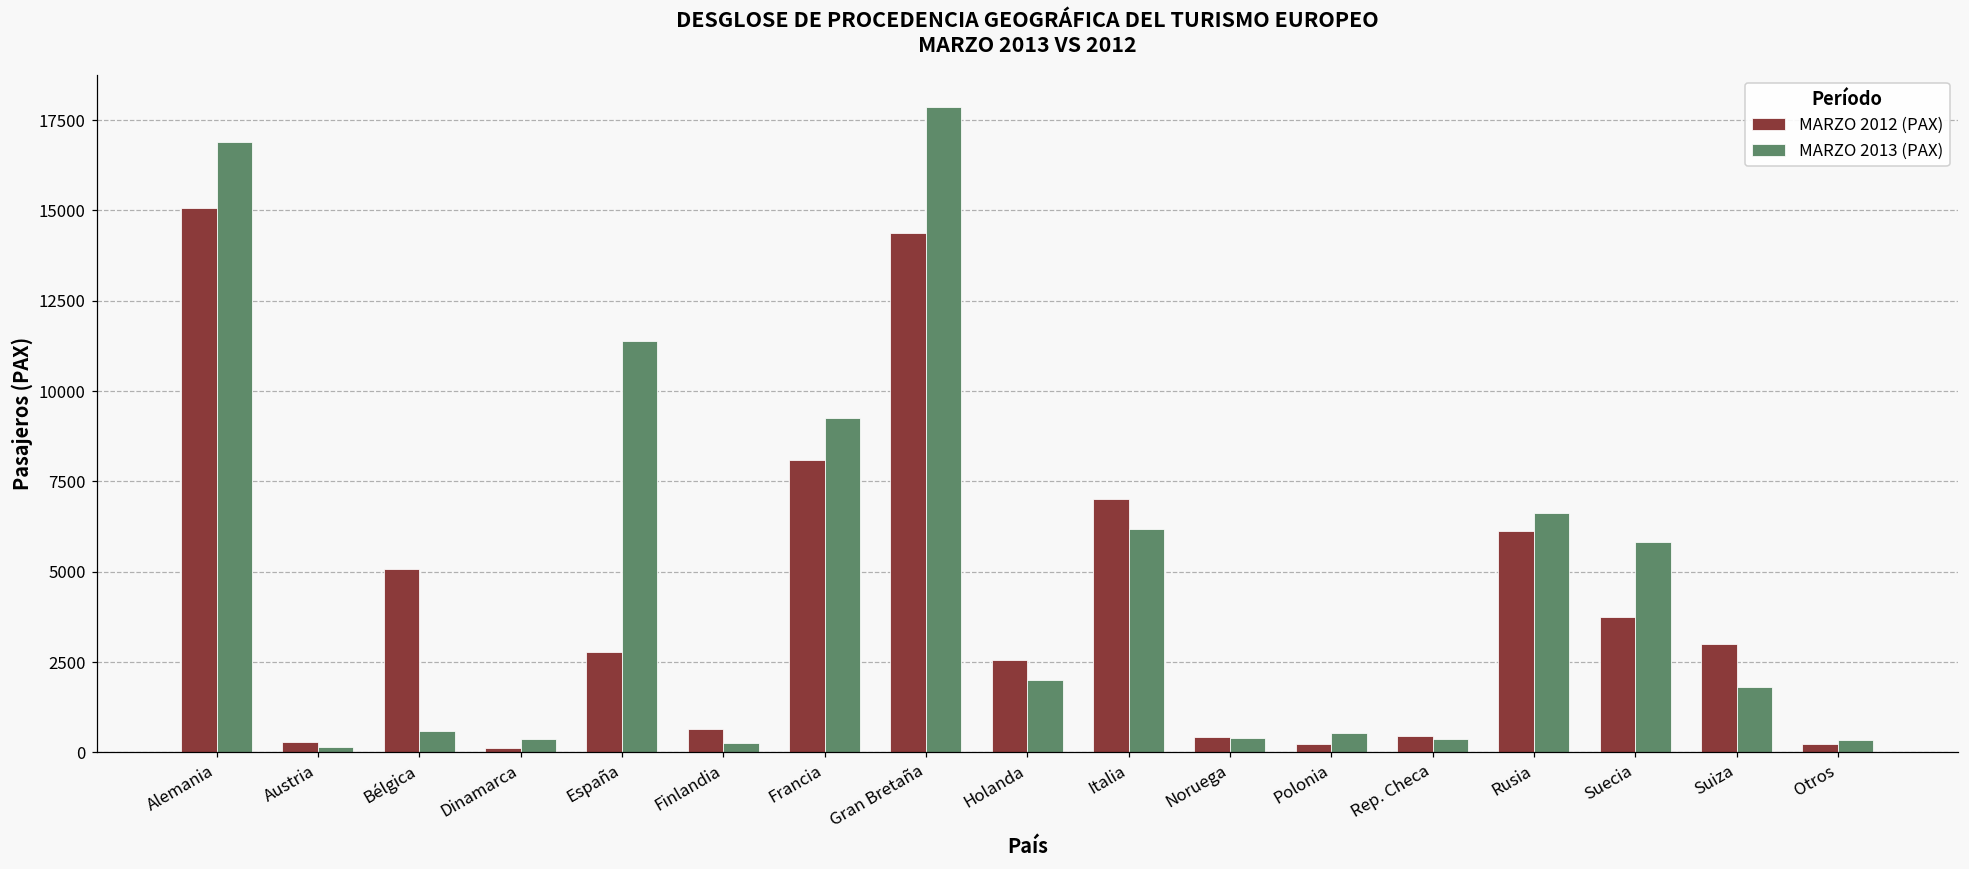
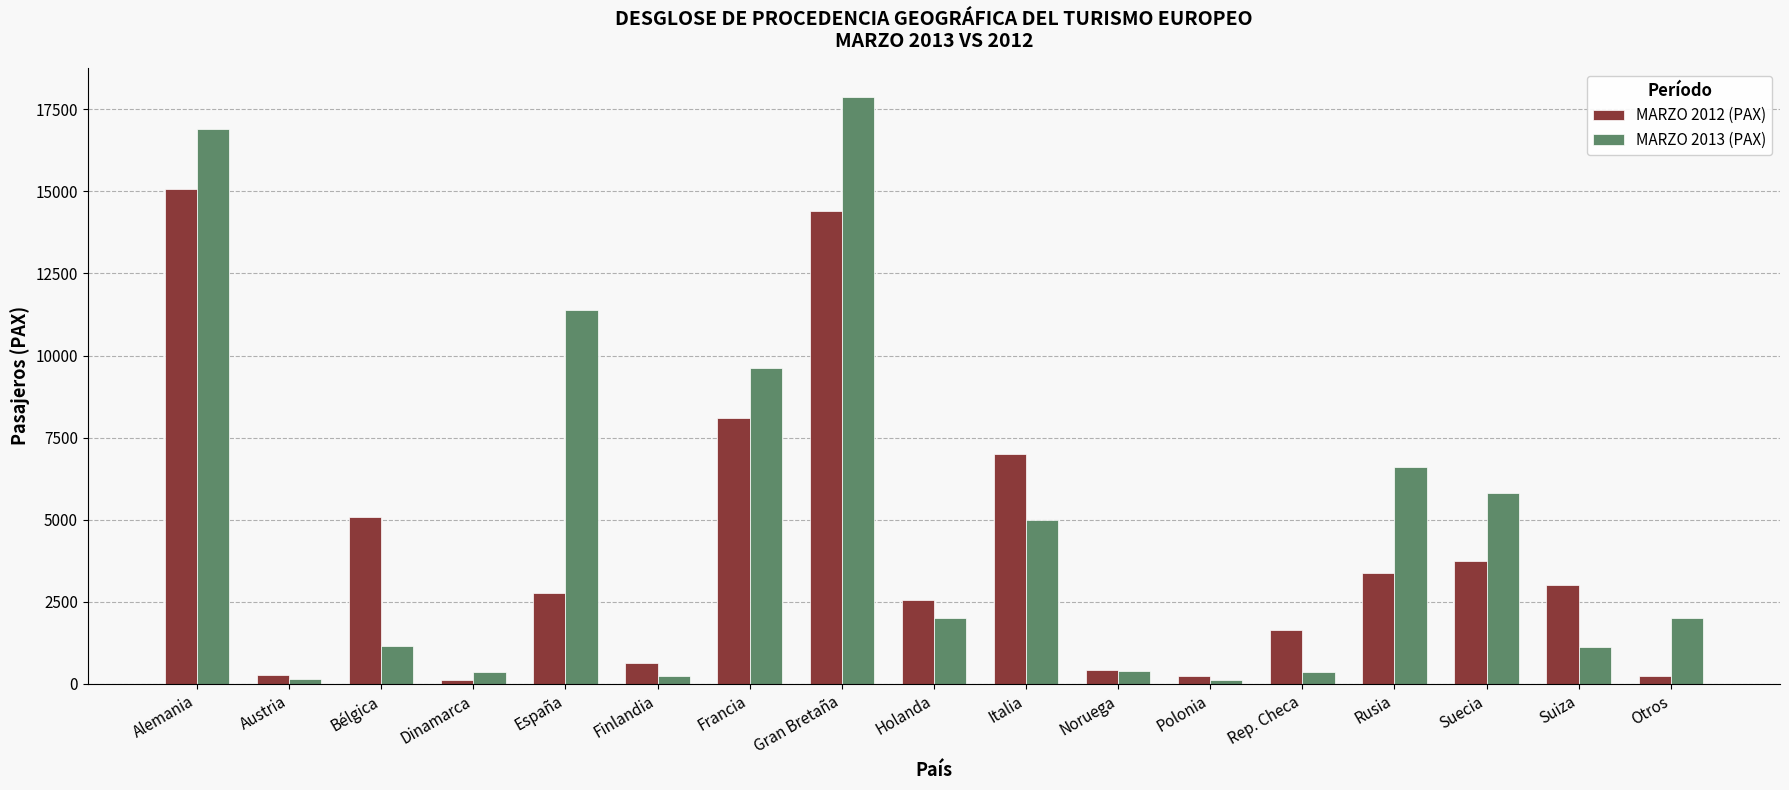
MARZO 2013 (PAX), Bélgica: 600 -> 1200
MARZO 2013 (PAX), Francia: 9300 -> 9600
MARZO 2013 (PAX), Italia: 6200 -> 5000
MARZO 2013 (PAX), Polonia: 500 -> 100
MARZO 2012 (PAX), Rep. Checa: 400 -> 1700
MARZO 2012 (PAX), Rusia: 6100 -> 3400
MARZO 2013 (PAX), Suiza: 1800 -> 1100
MARZO 2013 (PAX), Otros: 400 -> 2000
